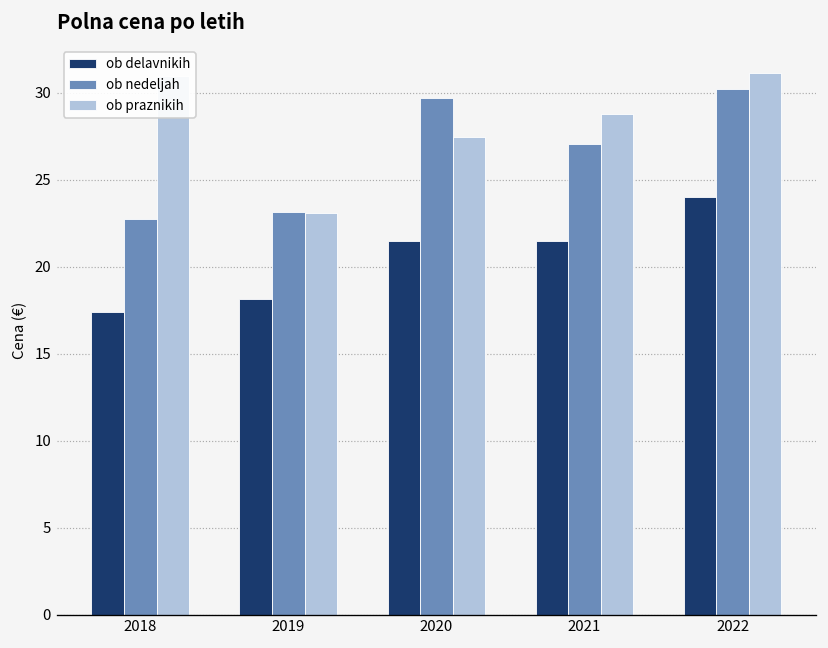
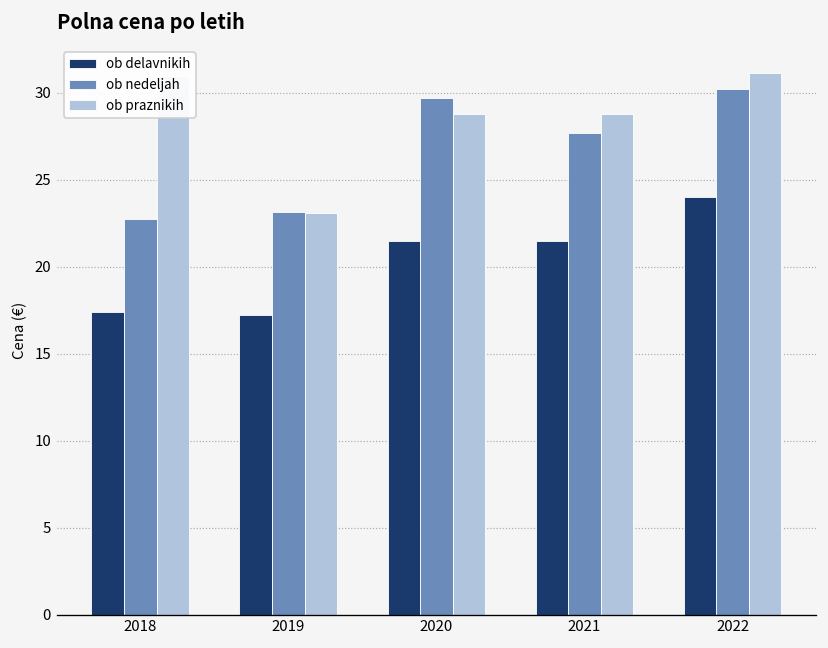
ob delavnikih, 2019: 18.2 -> 17.2
ob praznikih, 2020: 27.5 -> 28.8
ob nedeljah, 2021: 27.1 -> 27.7
